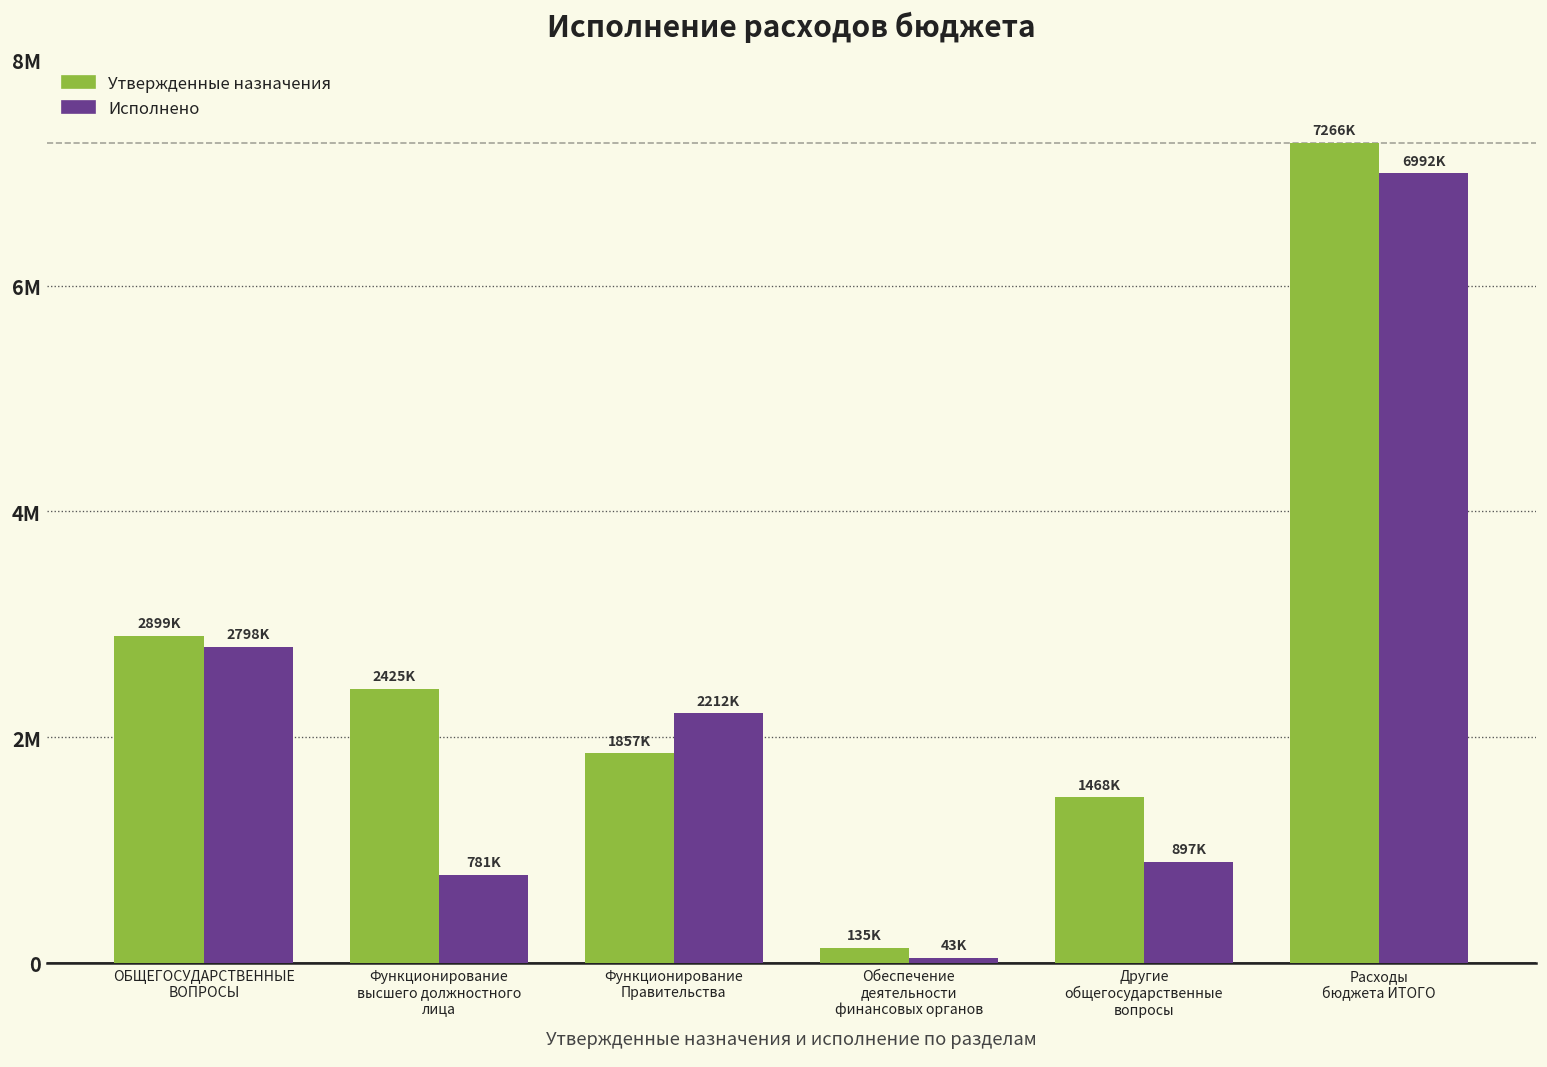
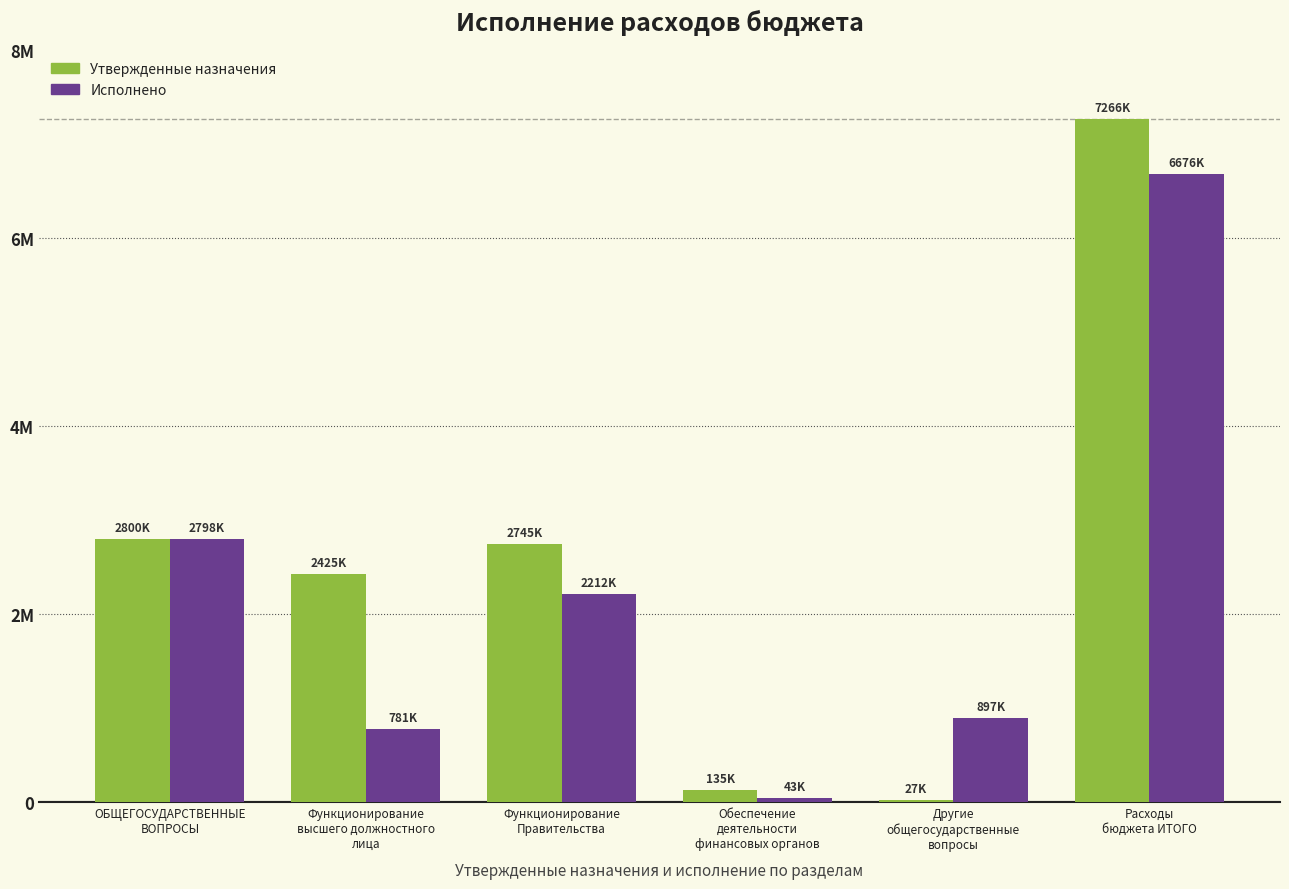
Утвержденные назначения, ОБЩЕГОСУДАРСТВЕННЫЕ ВОПРОСЫ: 2899K -> 2800K
Утвержденные назначения, Функционирование Правительства: 1857K -> 2745K
Утвержденные назначения, Другие общегосударственные вопросы: 1468K -> 27K
Исполнено, Расходы бюджета ИТОГО: 6992K -> 6676K
